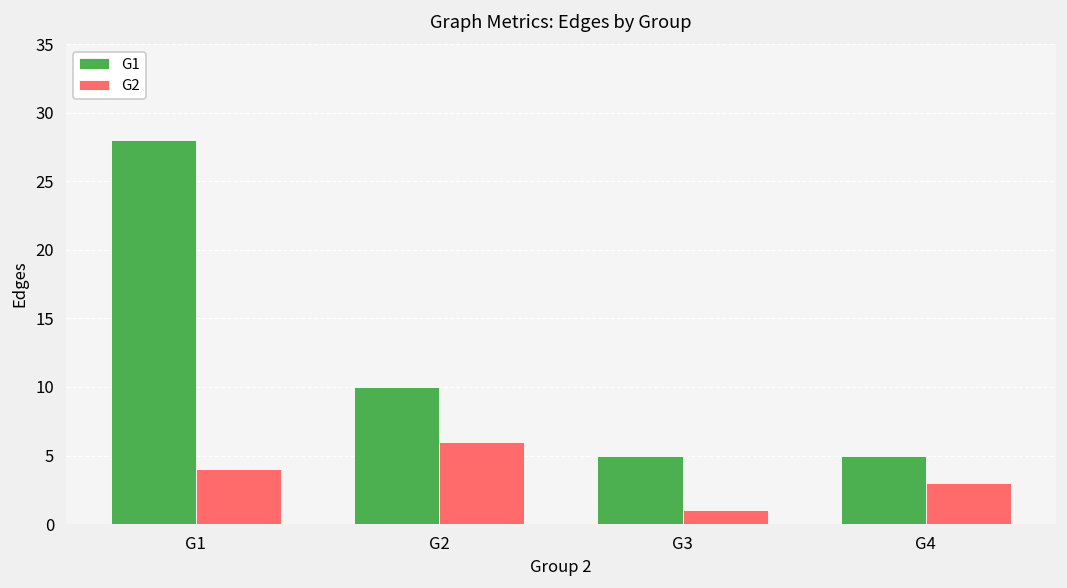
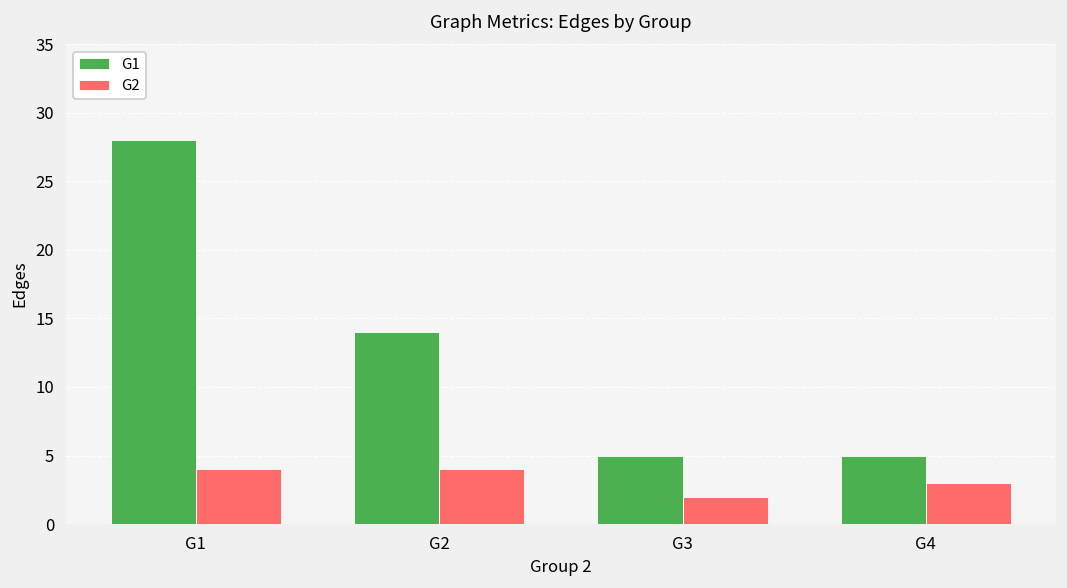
G1, G2: 10 -> 14
G2, G2: 6 -> 4
G2, G3: 1 -> 2
